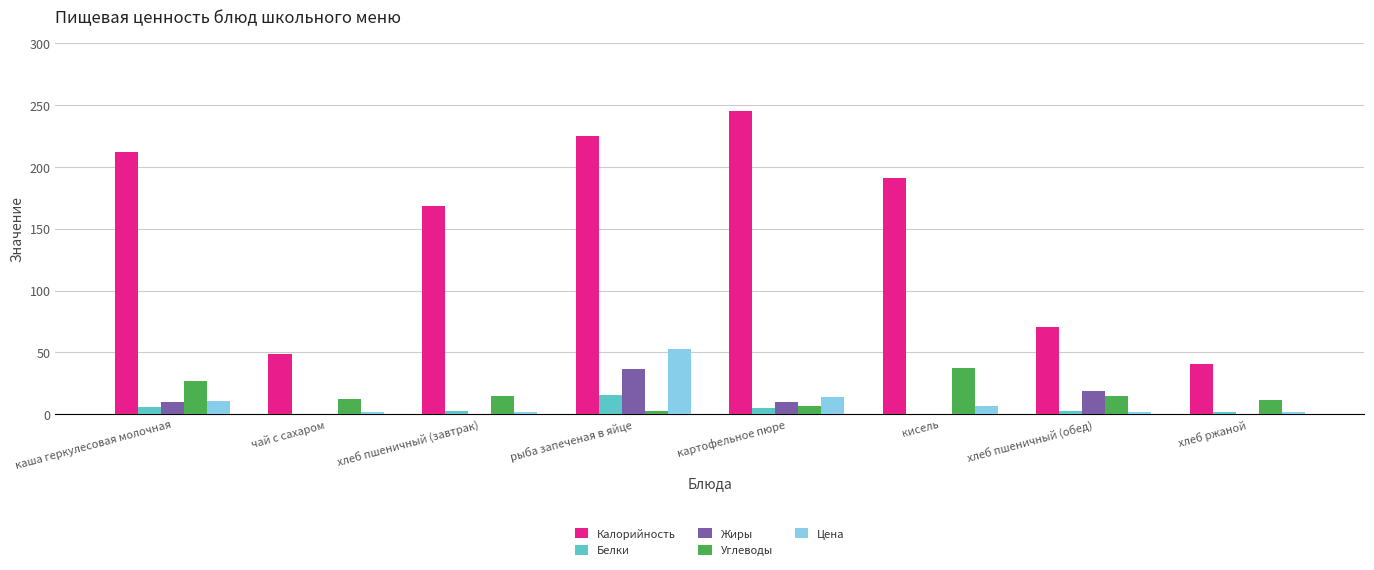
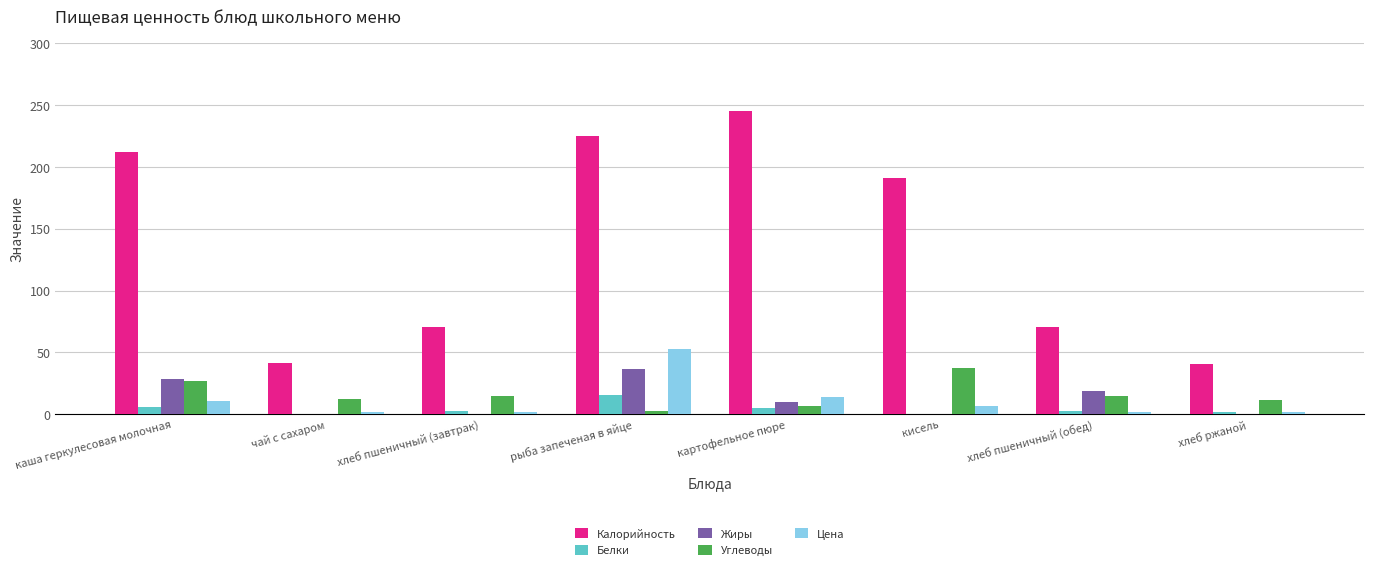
Жиры, каша геркулесовая молочная: 10 -> 28
Калорийность, чай с сахаром: 49 -> 41
Калорийность, хлеб пшеничный (завтрак): 169 -> 71
